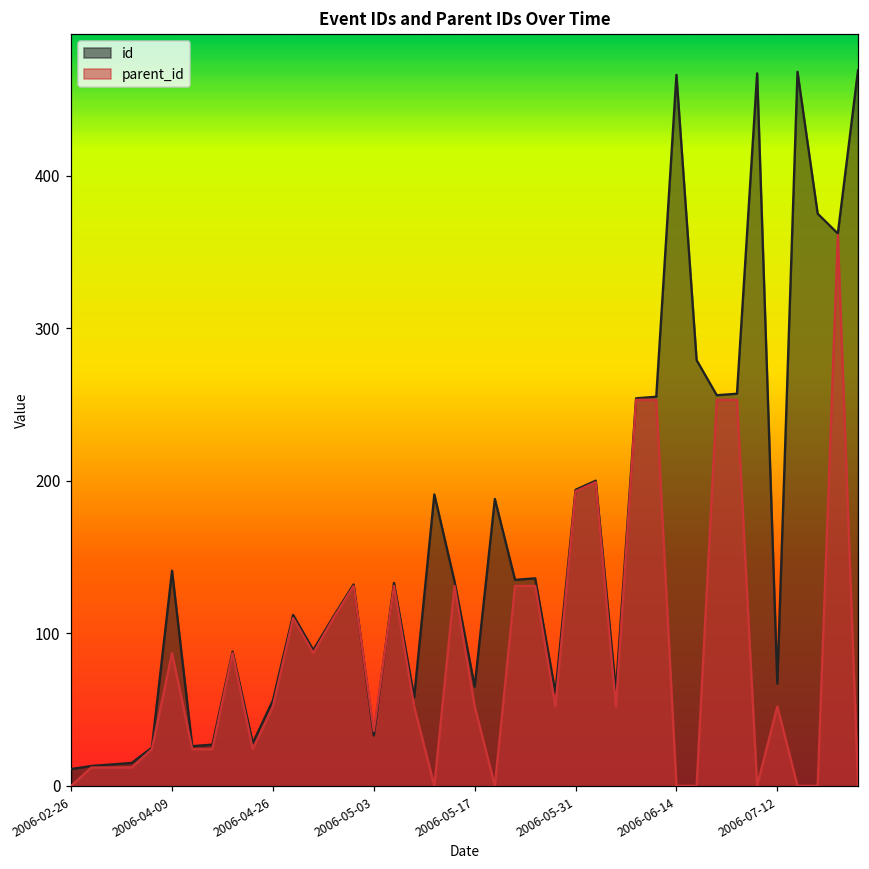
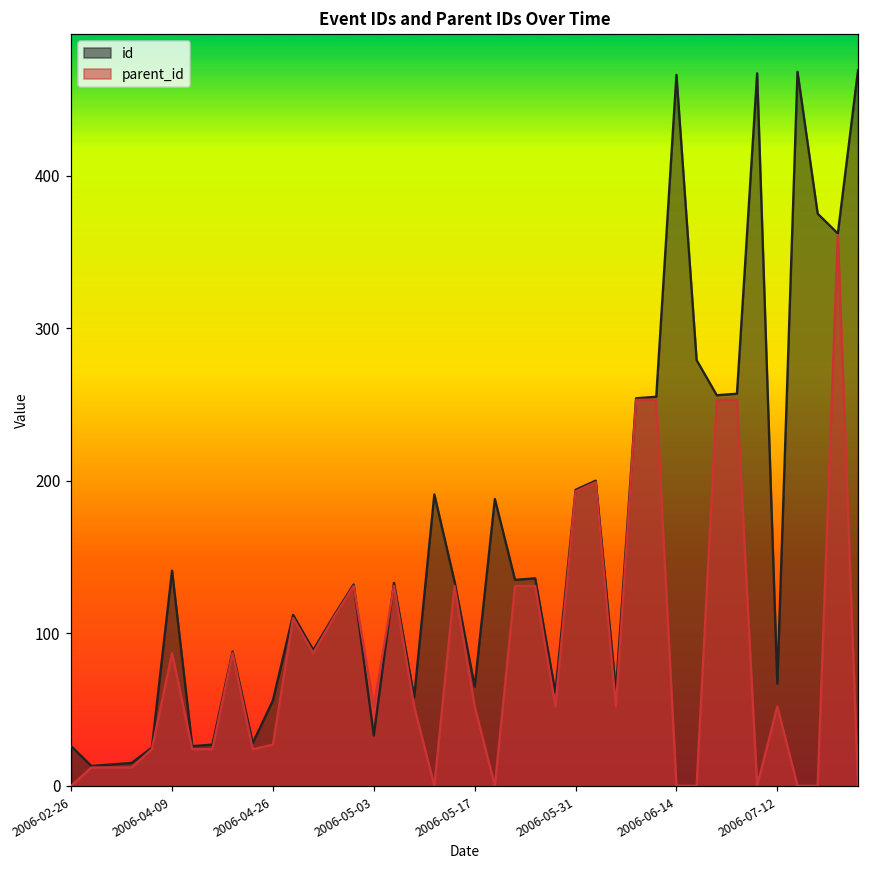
id, 2006-02-26: 11 -> 26
parent_id, 2006-04-26: 52 -> 27
parent_id, 2006-05-03: 36 -> 52
